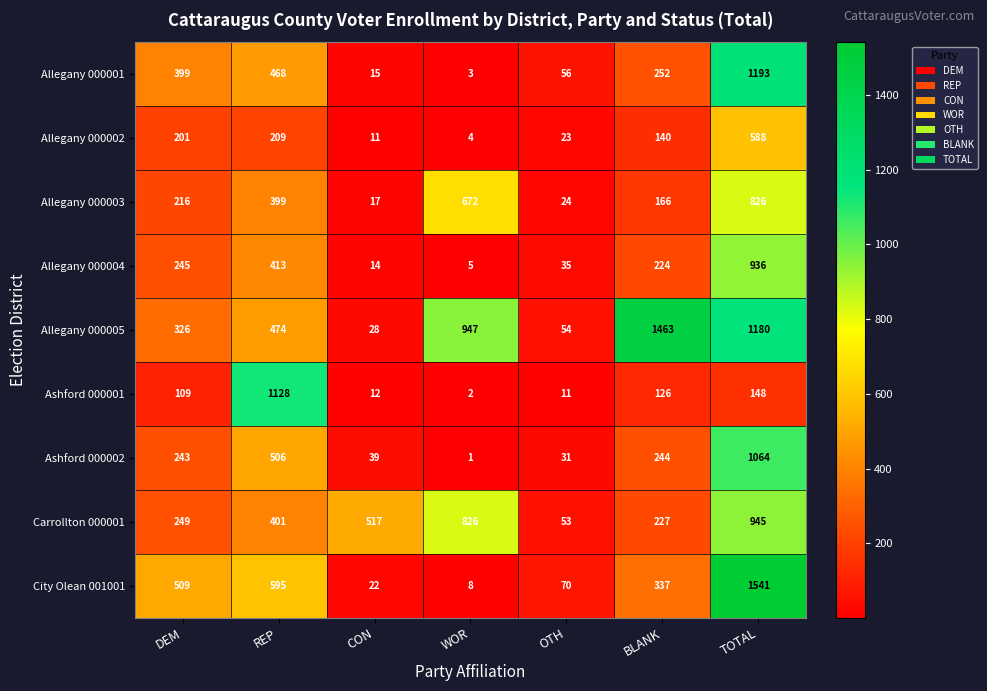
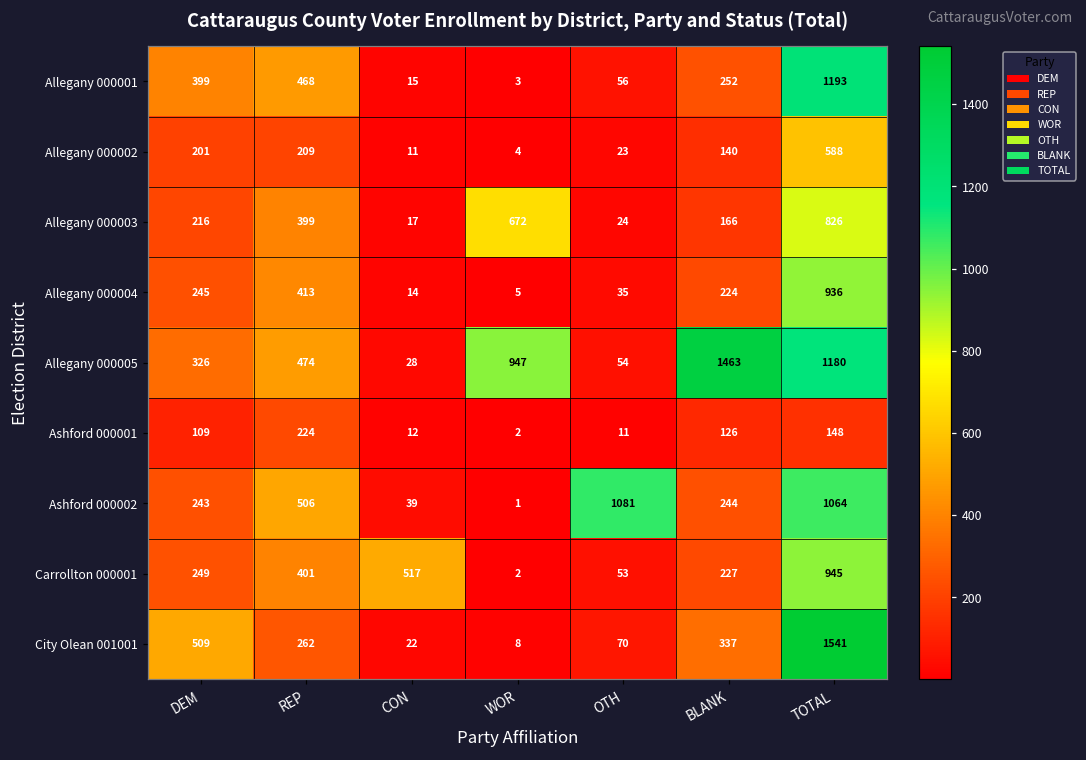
Ashford 000001, REP: 1128 -> 224
Ashford 000002, OTH: 31 -> 1081
Carrollton 000001, WOR: 826 -> 2
City Olean 001001, REP: 595 -> 262
